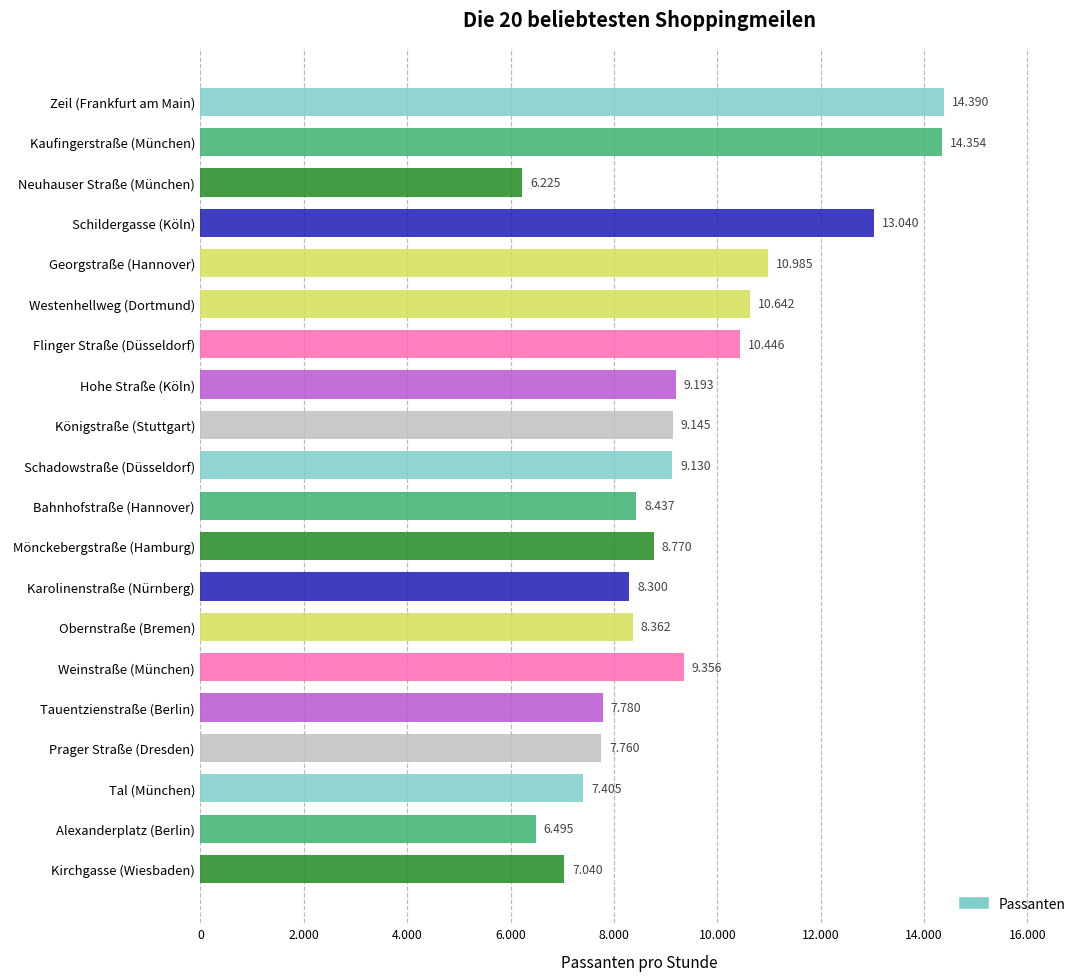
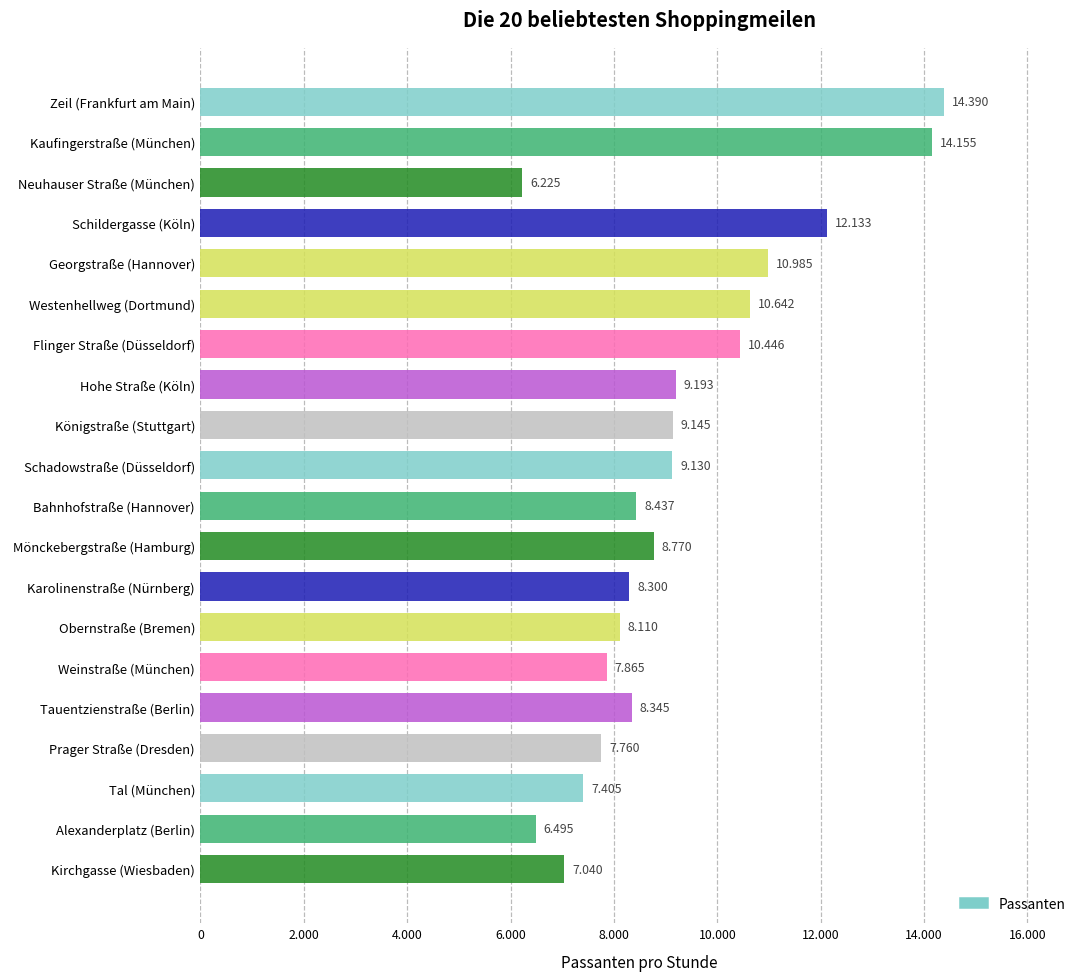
Kaufingerstraße (München): 14.354 -> 14.155
Schildergasse (Köln): 13.040 -> 12.133
Obernstraße (Bremen): 8.362 -> 8.110
Weinstraße (München): 9.356 -> 7.865
Tauentzienstraße (Berlin): 7.780 -> 8.345
